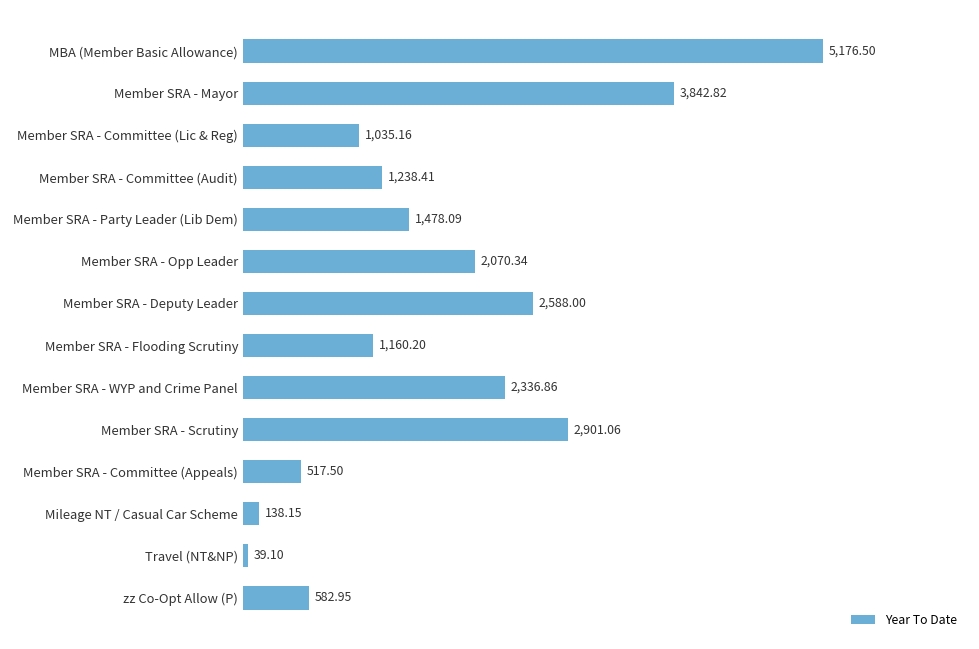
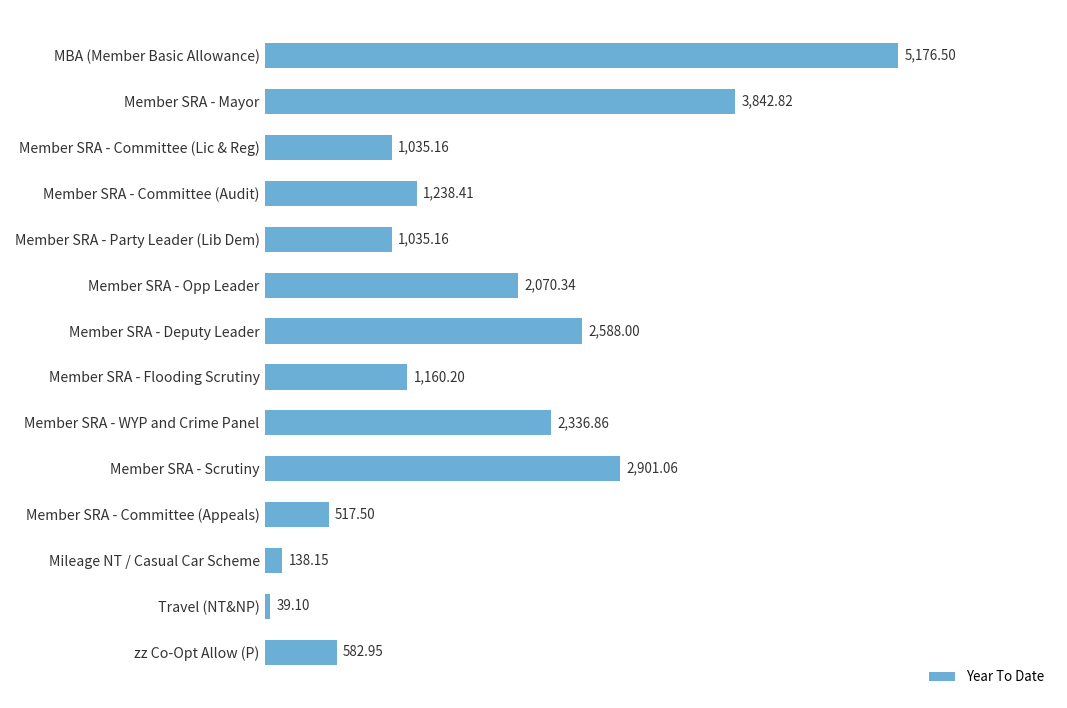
Member SRA - Party Leader (Lib Dem): 1,478.09 -> 1,035.16
